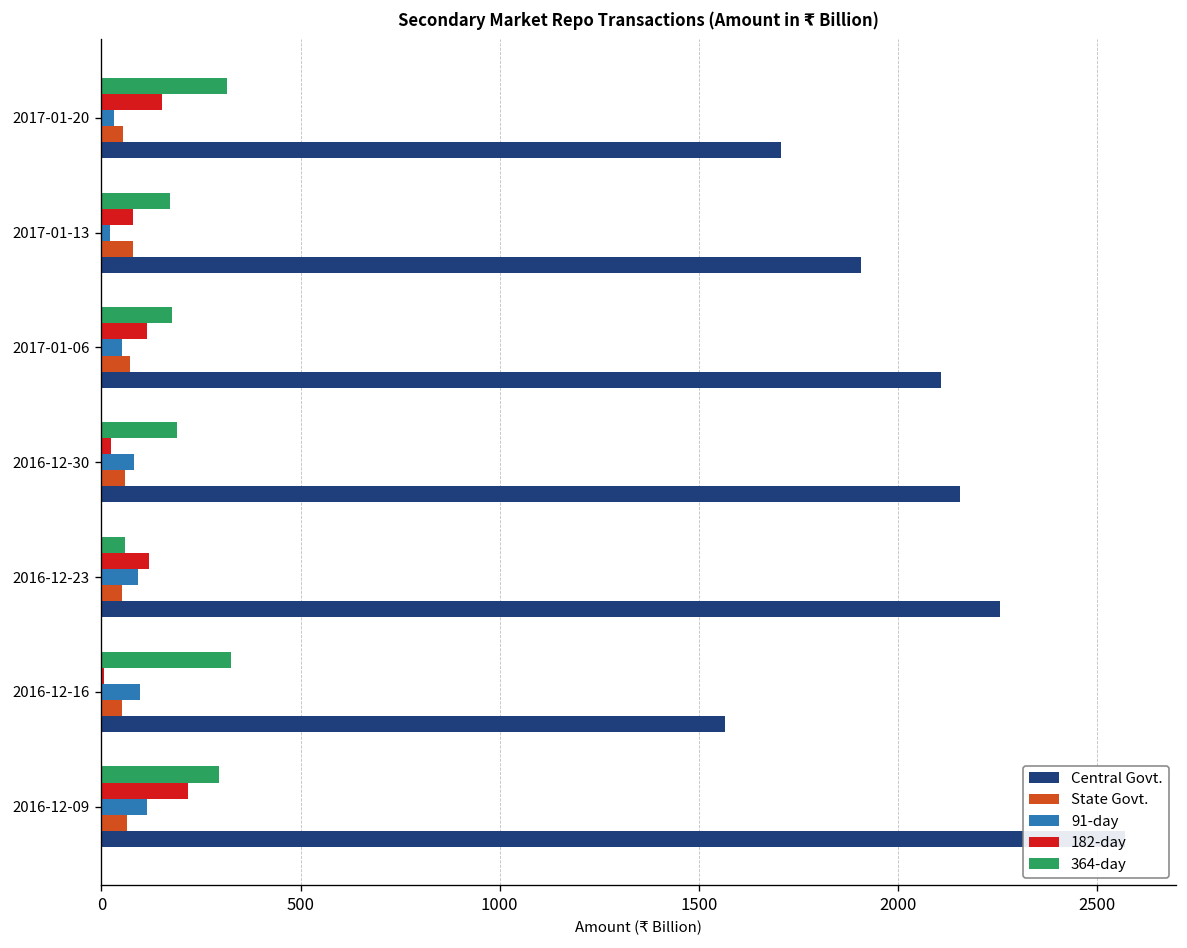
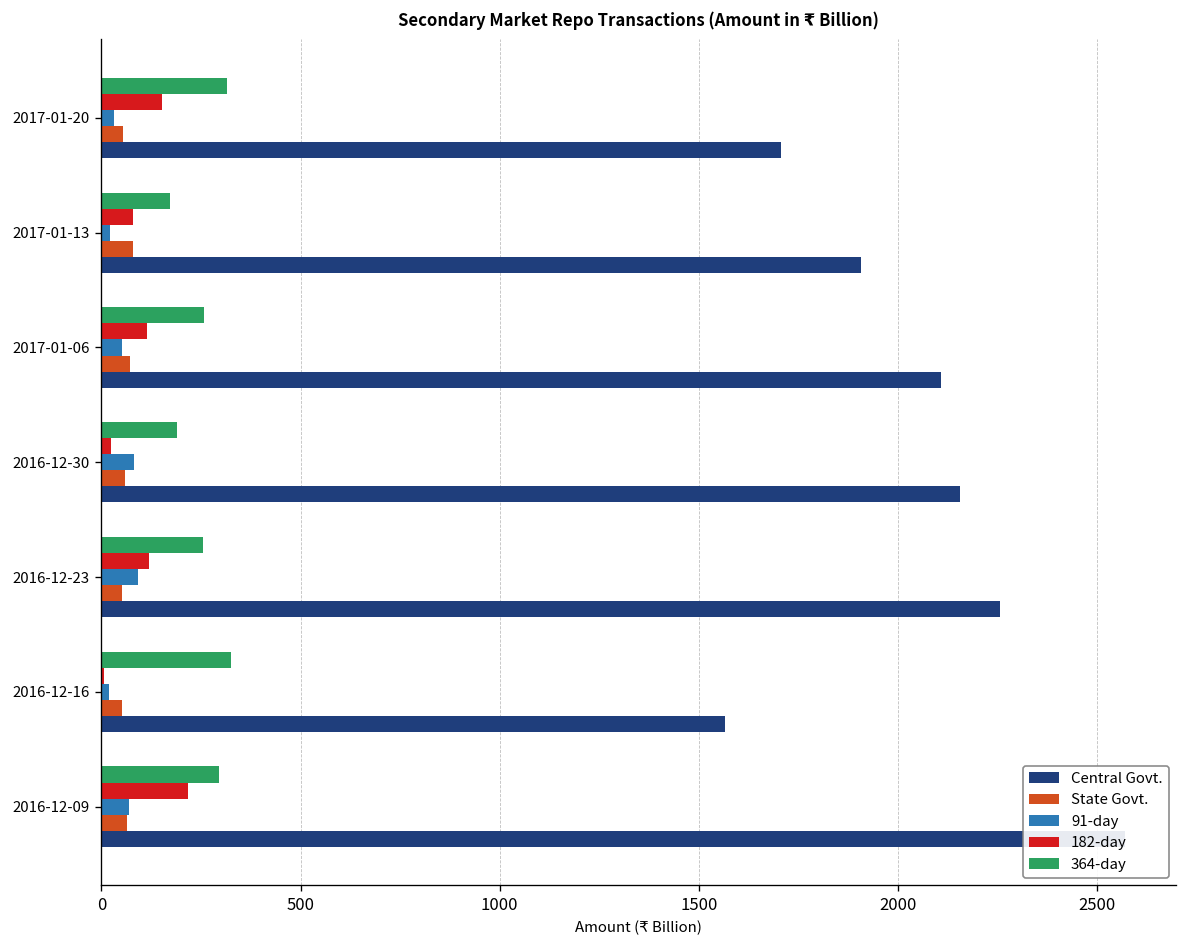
364-day, 2017-01-06: 180 -> 260
364-day, 2016-12-23: 60 -> 250
91-day, 2016-12-16: 100 -> 20
91-day, 2016-12-09: 120 -> 70
